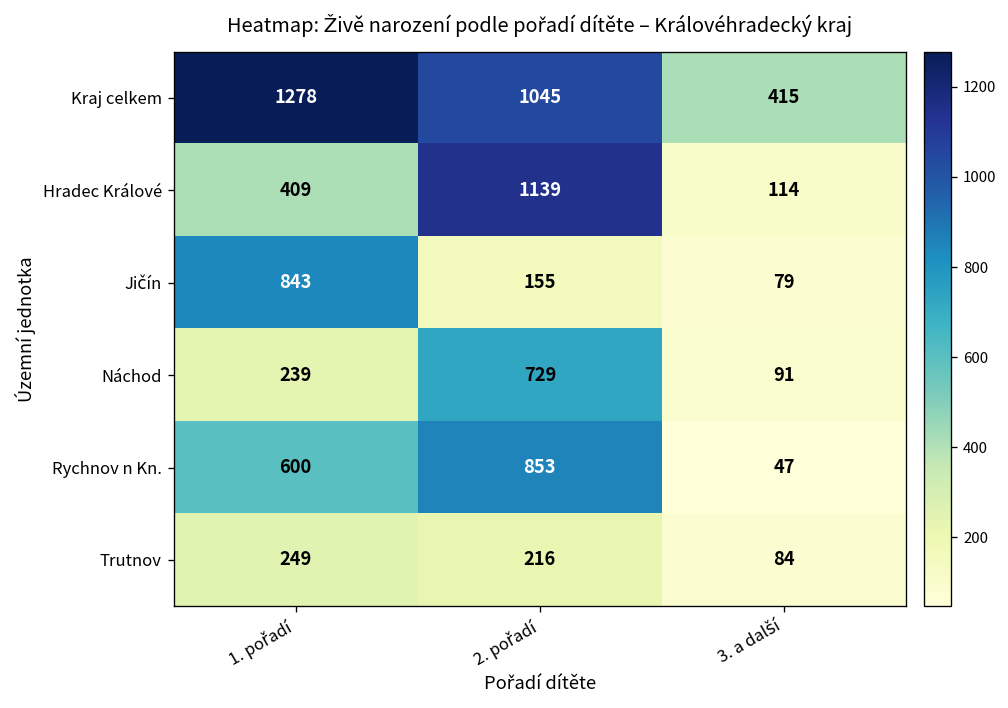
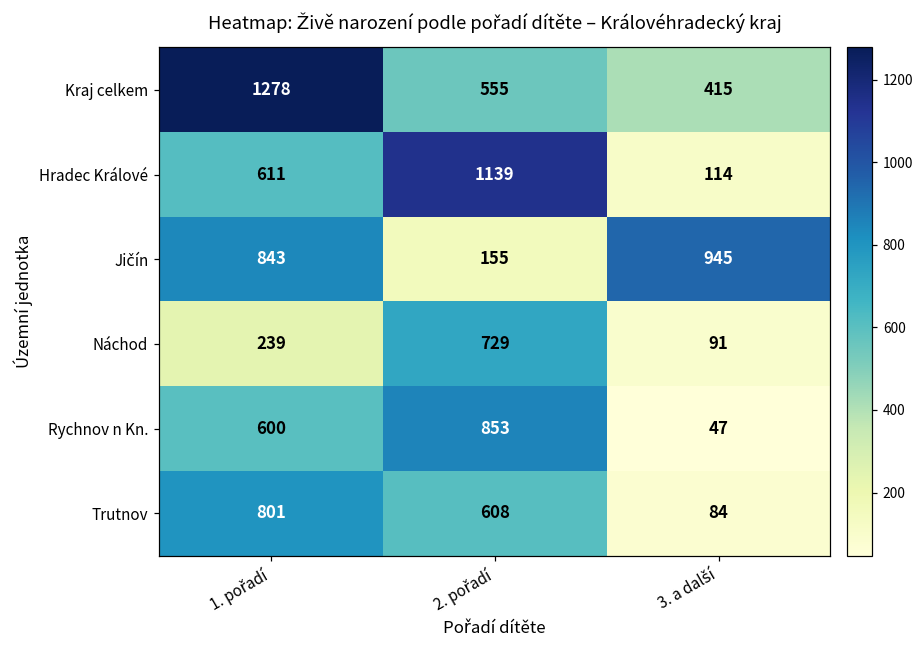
Kraj celkem, 2. pořadí: 1045 -> 555
Hradec Králové, 1. pořadí: 409 -> 611
Jičín, 3. a další: 79 -> 945
Trutnov, 1. pořadí: 249 -> 801
Trutnov, 2. pořadí: 216 -> 608
